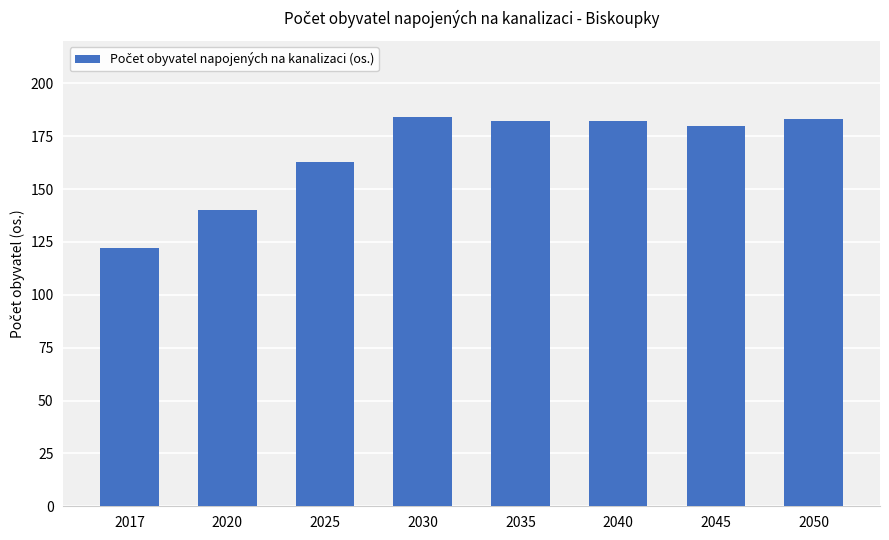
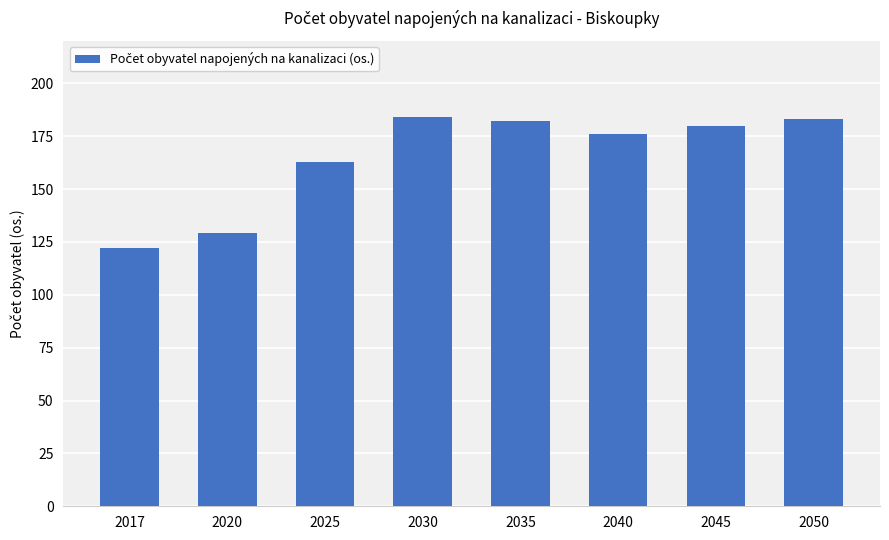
2020: 140 -> 129
2040: 182 -> 176
